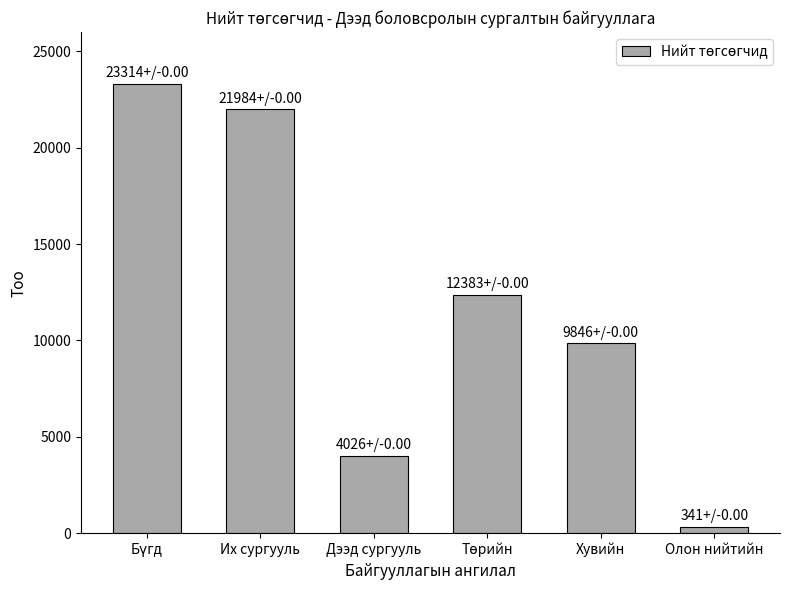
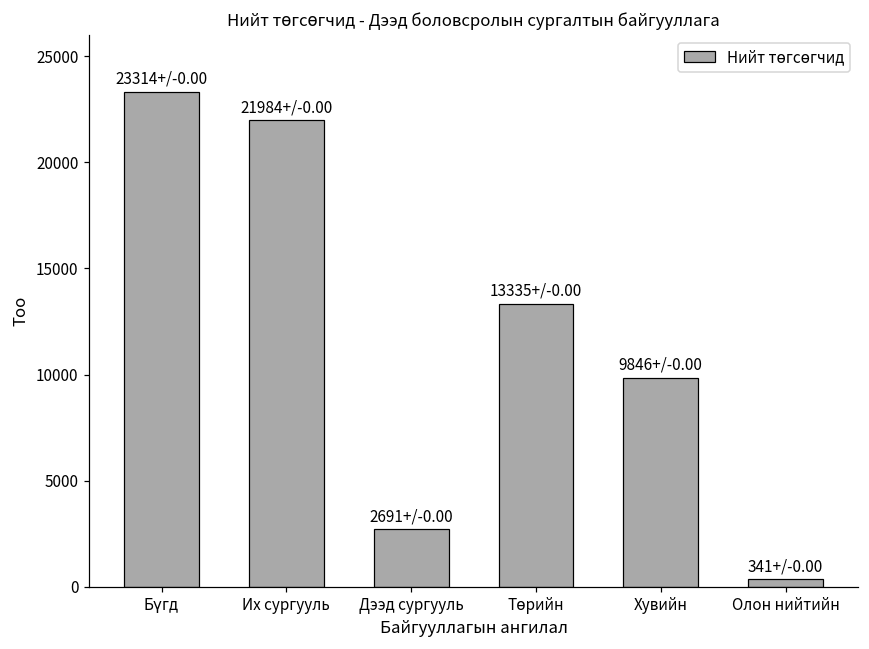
Дээд сургууль: 4026+/ -> 2691+/
Төрийн: 12383+/ -> 13335+/
